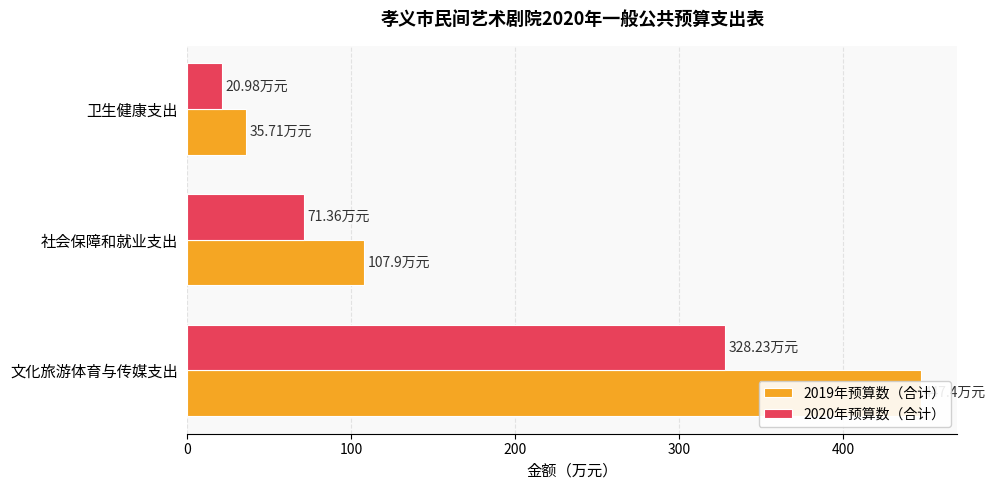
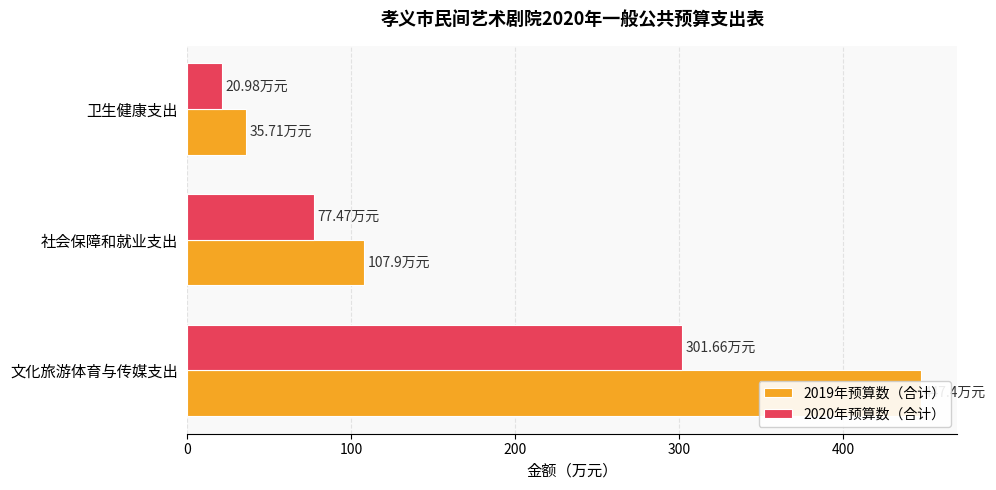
2020年预算数（合计）, 社会保障和就业支出: 71.36 -> 77.47
2020年预算数（合计）, 文化旅游体育与传媒支出: 328.23 -> 301.66
